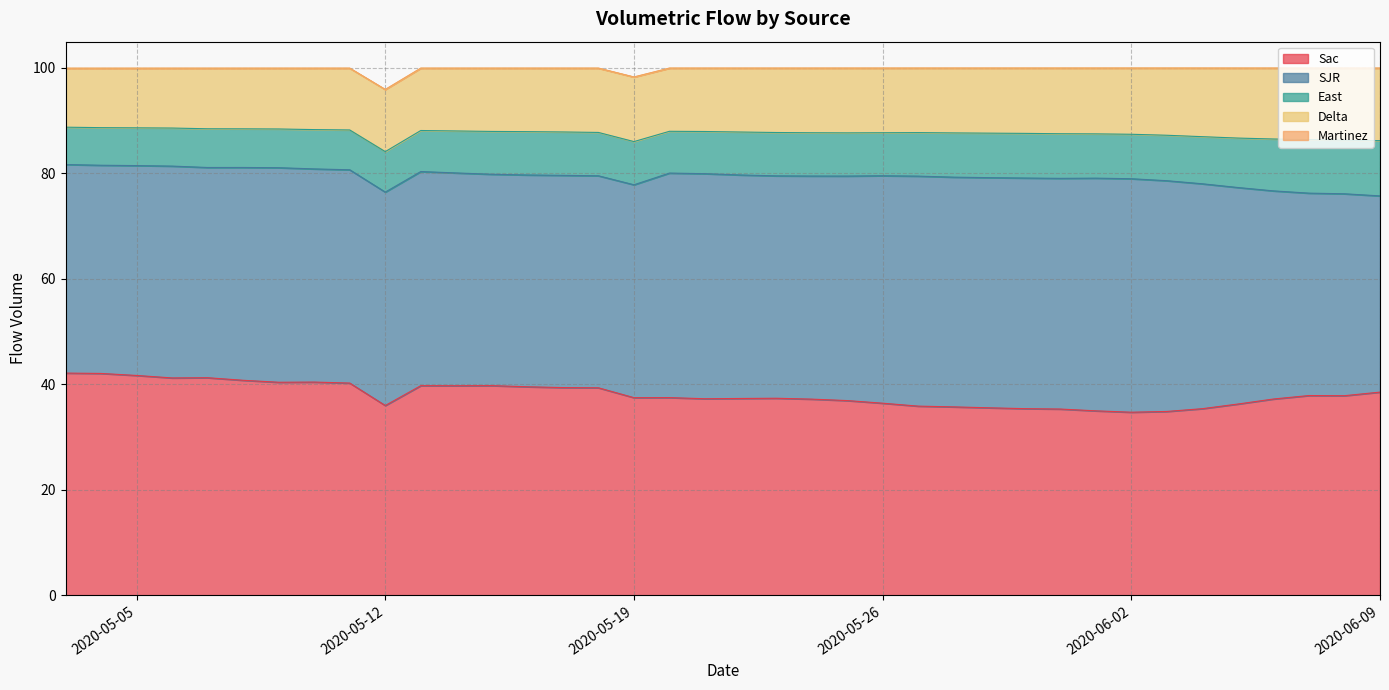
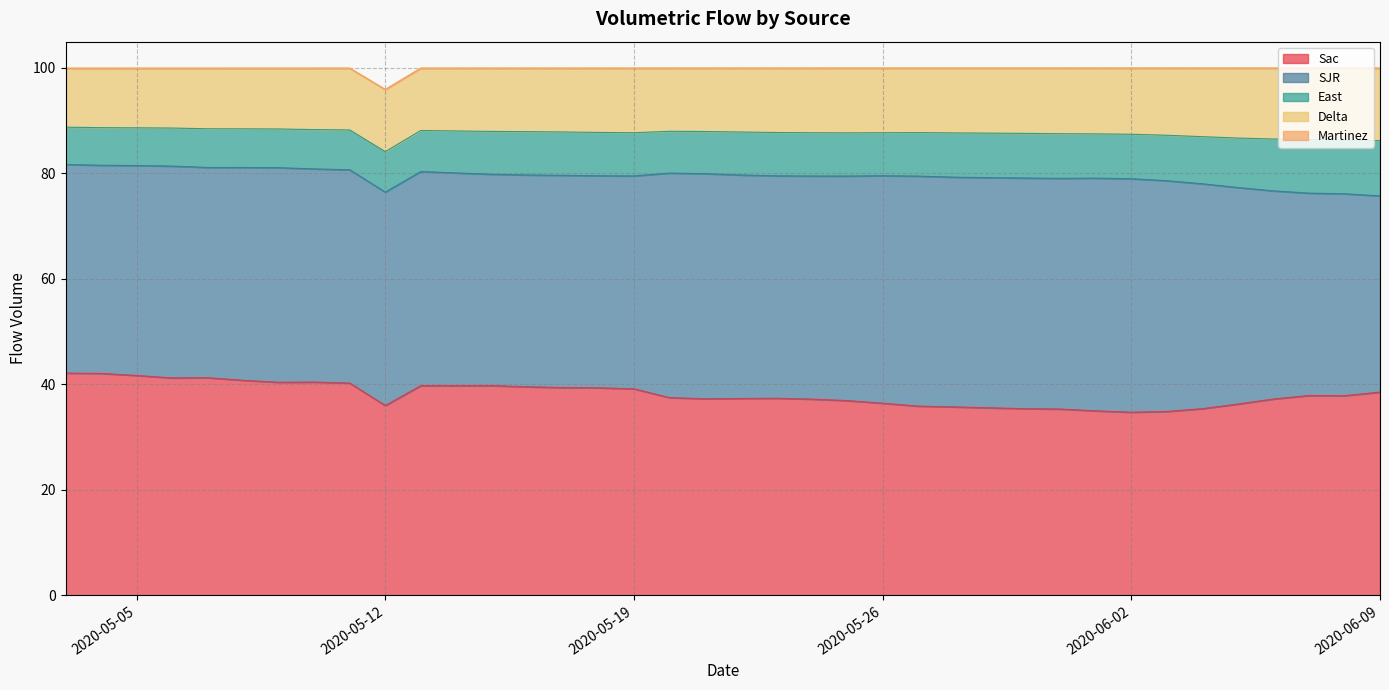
Sac, 2020-05-19: 37 -> 39
